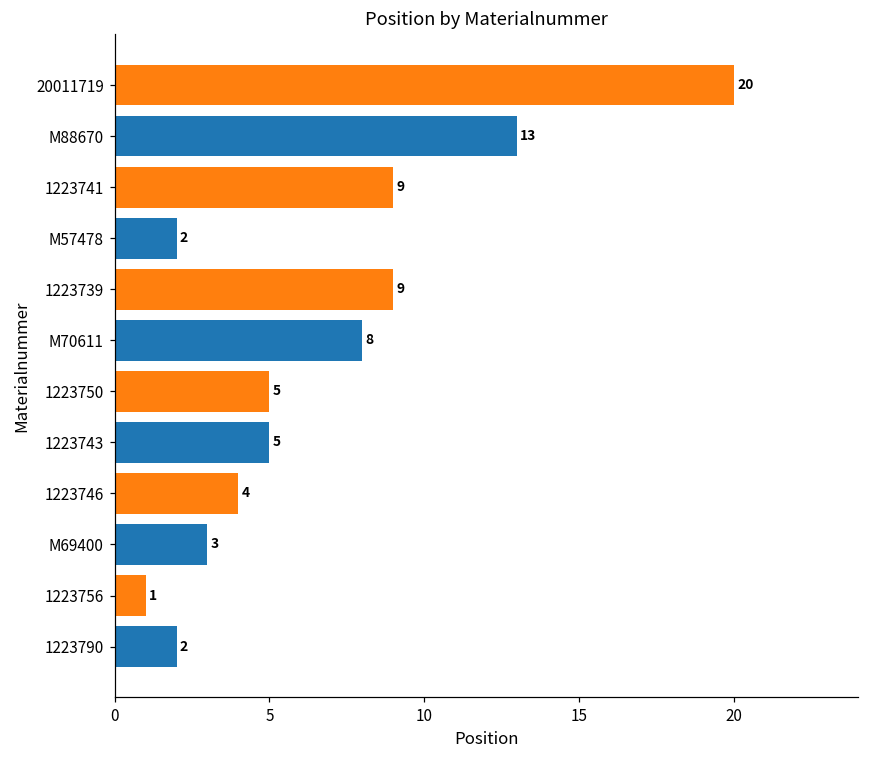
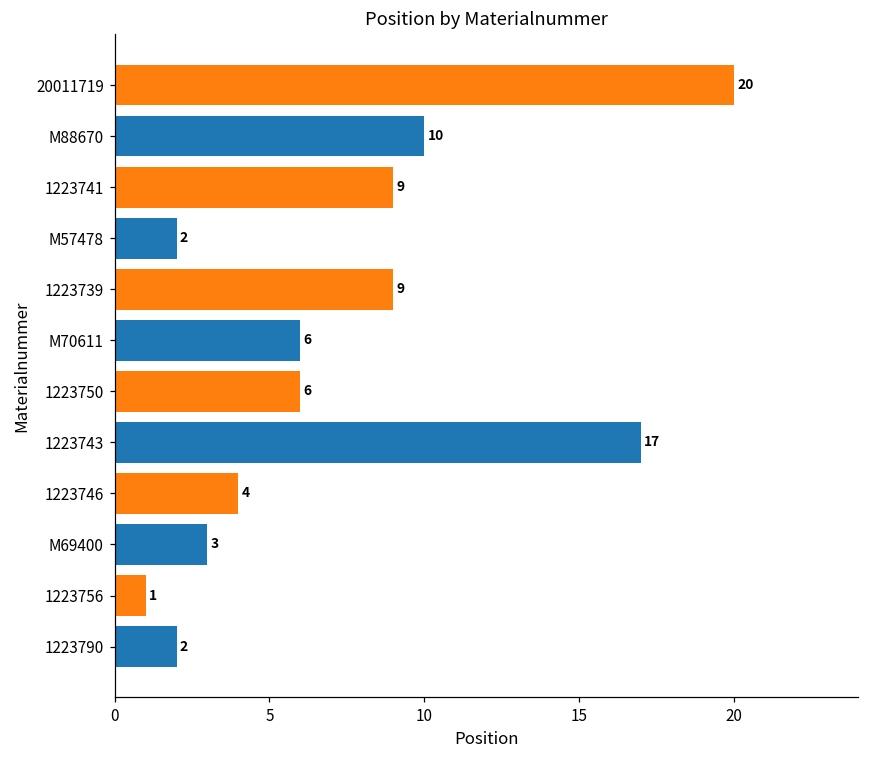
M88670: 13 -> 10
M70611: 8 -> 6
1223750: 5 -> 6
1223743: 5 -> 17
